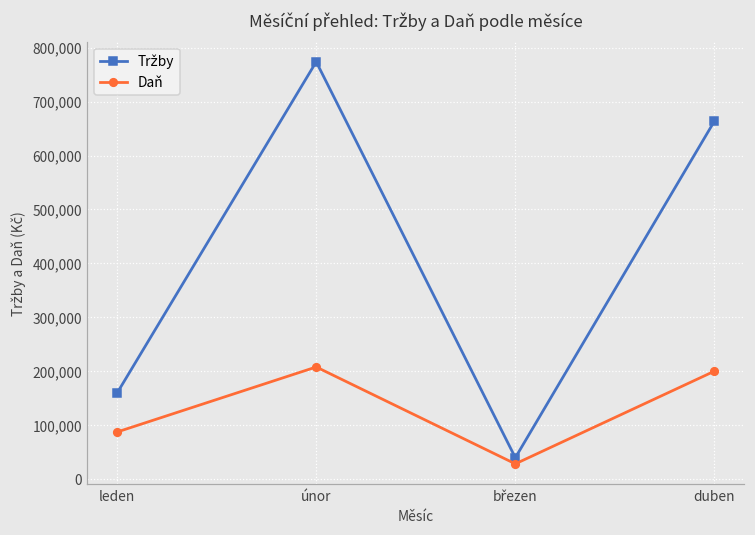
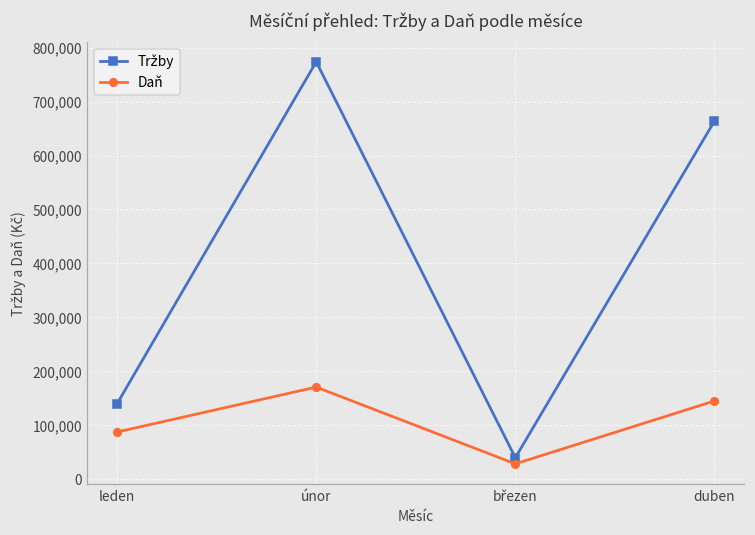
Tržby, leden: 160,000 -> 140,000
Daň, únor: 210,000 -> 170,000
Daň, duben: 200,000 -> 140,000
